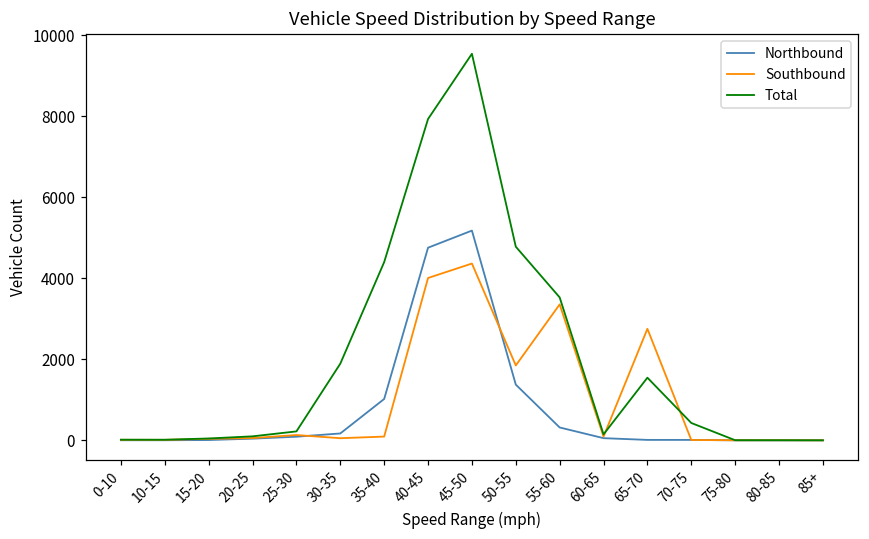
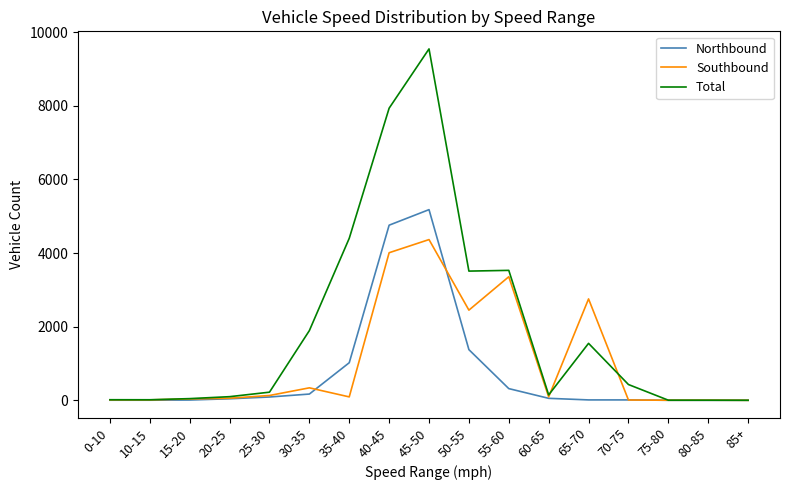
Southbound, 30-35: 100 -> 300
Southbound, 50-55: 1800 -> 2400
Total, 50-55: 4800 -> 3500
